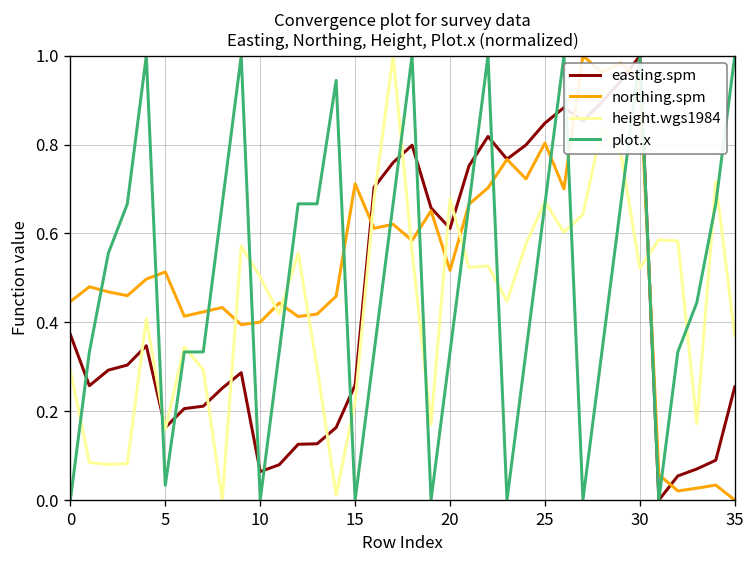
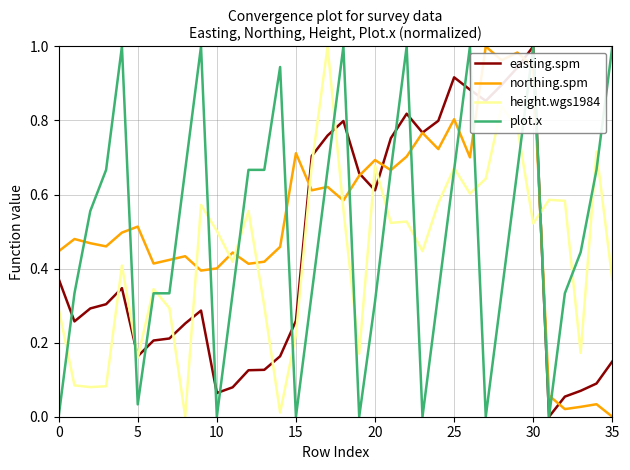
northing.spm, 20: 0.52 -> 0.69
plot.x, 20: 0.33 -> 0.31
easting.spm, 25: 0.85 -> 0.92
easting.spm, 35: 0.25 -> 0.15
